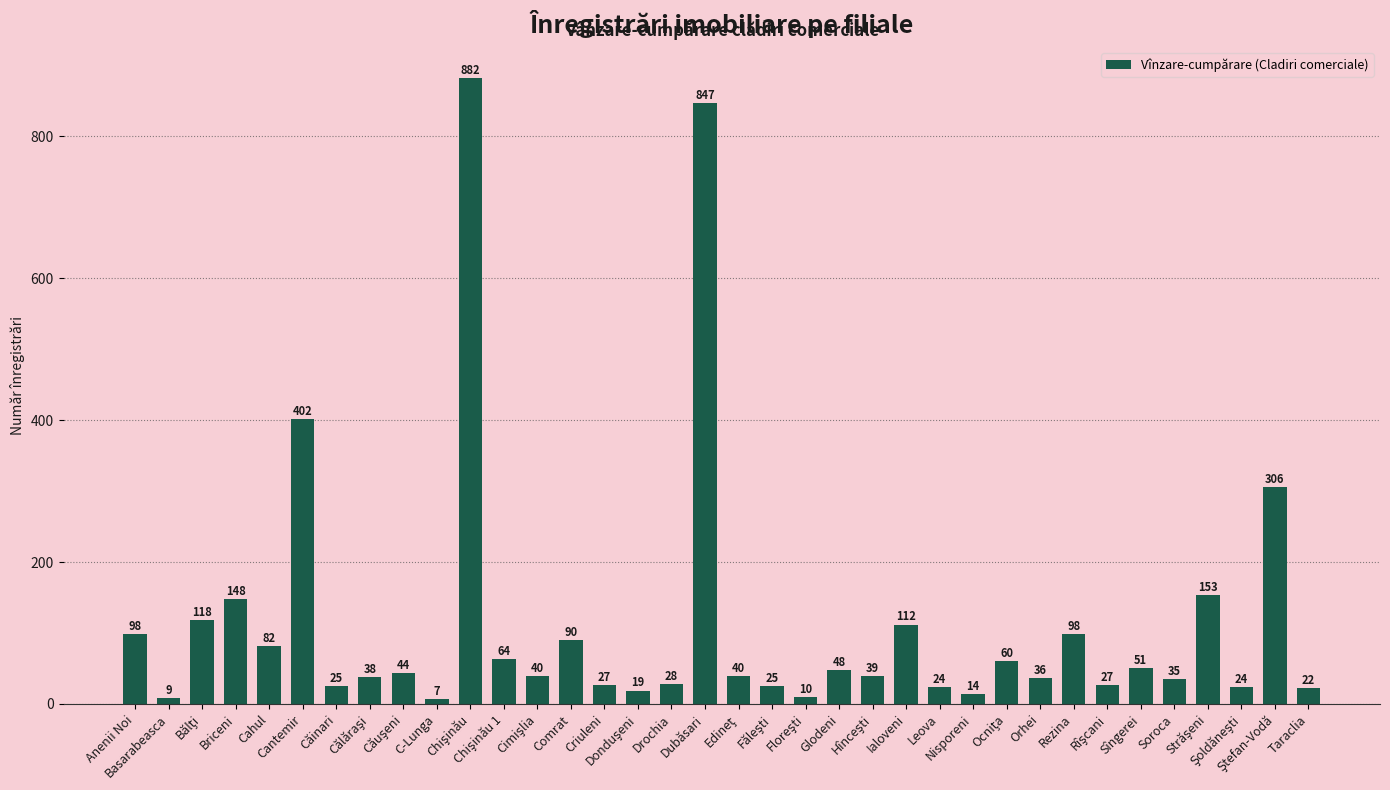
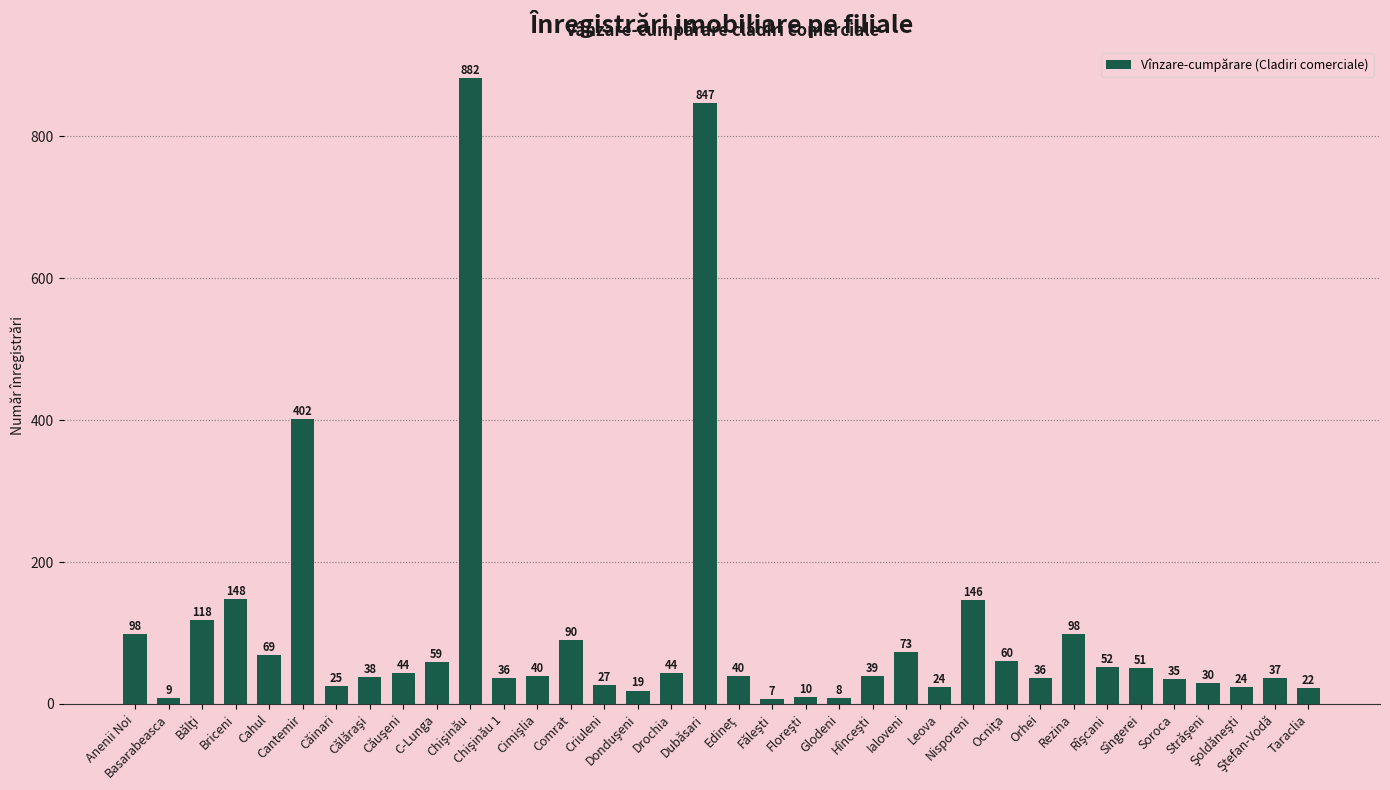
Cahul: 82 -> 69
C-Lunga: 7 -> 59
Chişinău 1: 64 -> 36
Drochia: 28 -> 44
Făleşti: 25 -> 7
Glodeni: 48 -> 8
Ialoveni: 112 -> 73
Nisporeni: 14 -> 146
Rîşcani: 27 -> 52
Străşeni: 153 -> 30
Ştefan-Vodă: 306 -> 37
